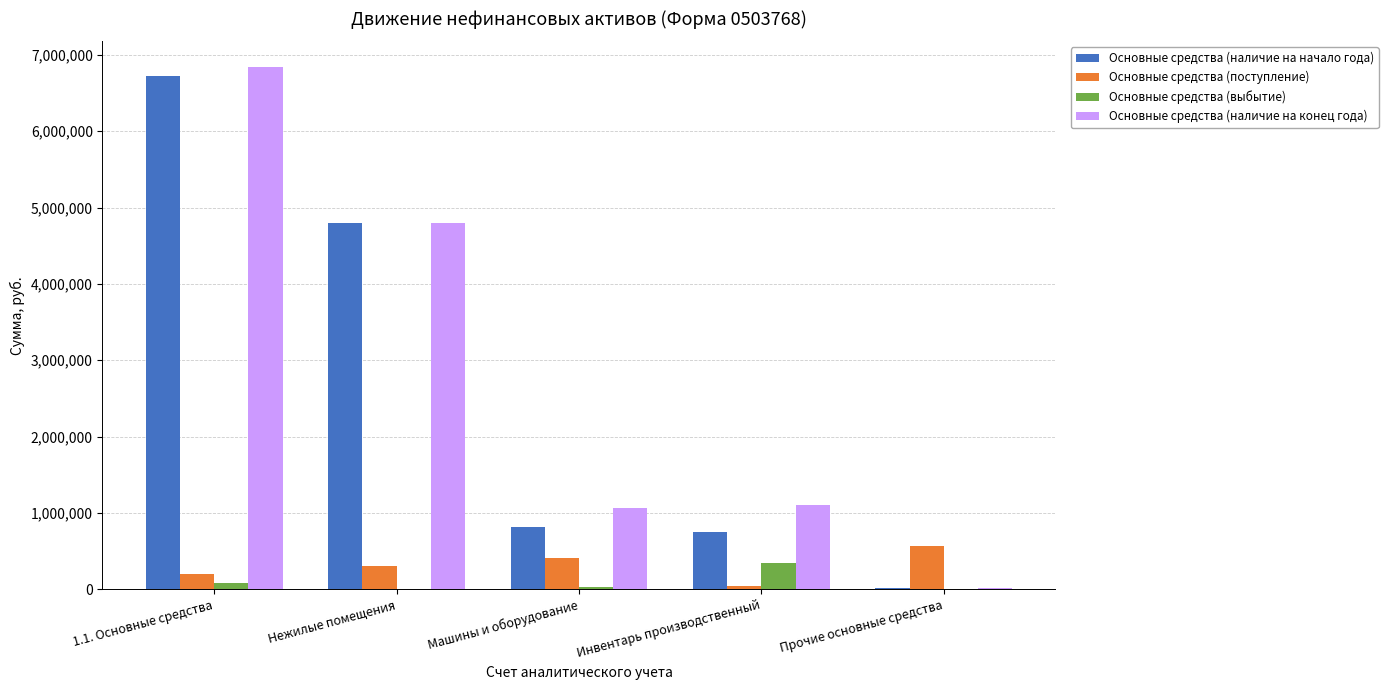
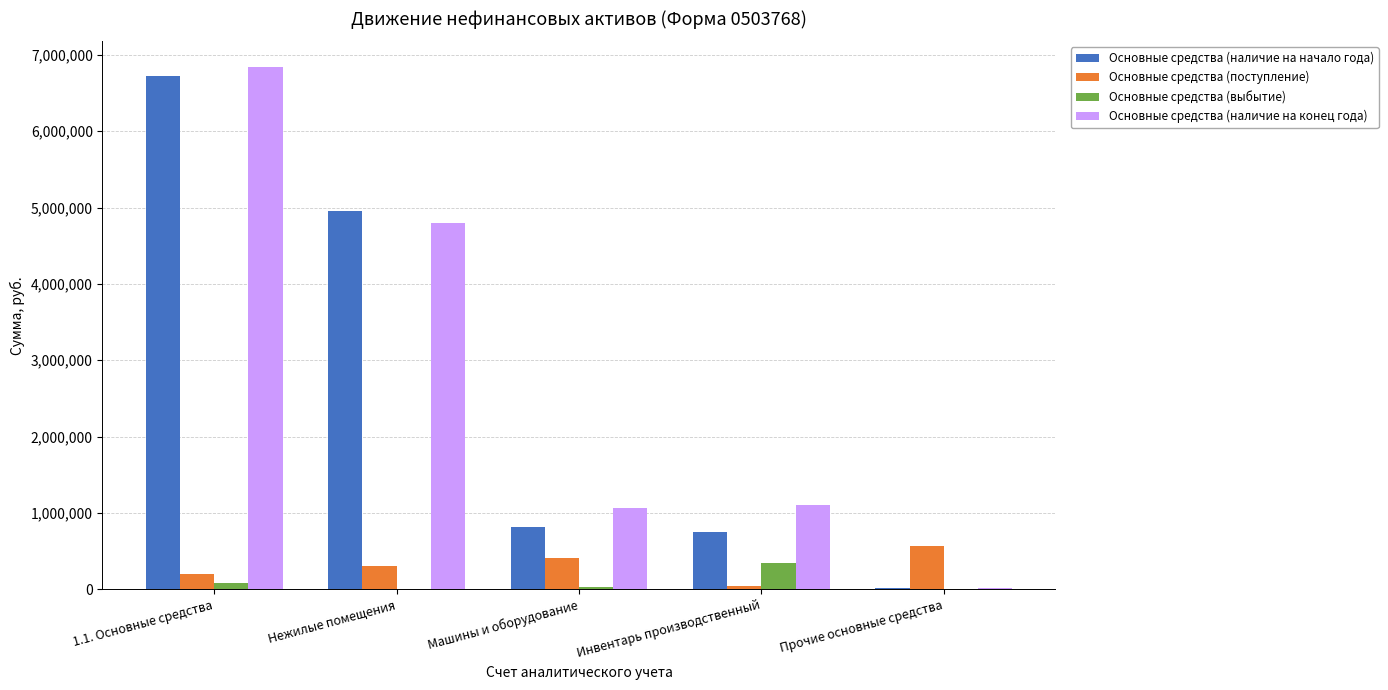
Основные средства (наличие на начало года), Нежилые помещения: 4,800,000 -> 5,000,000
